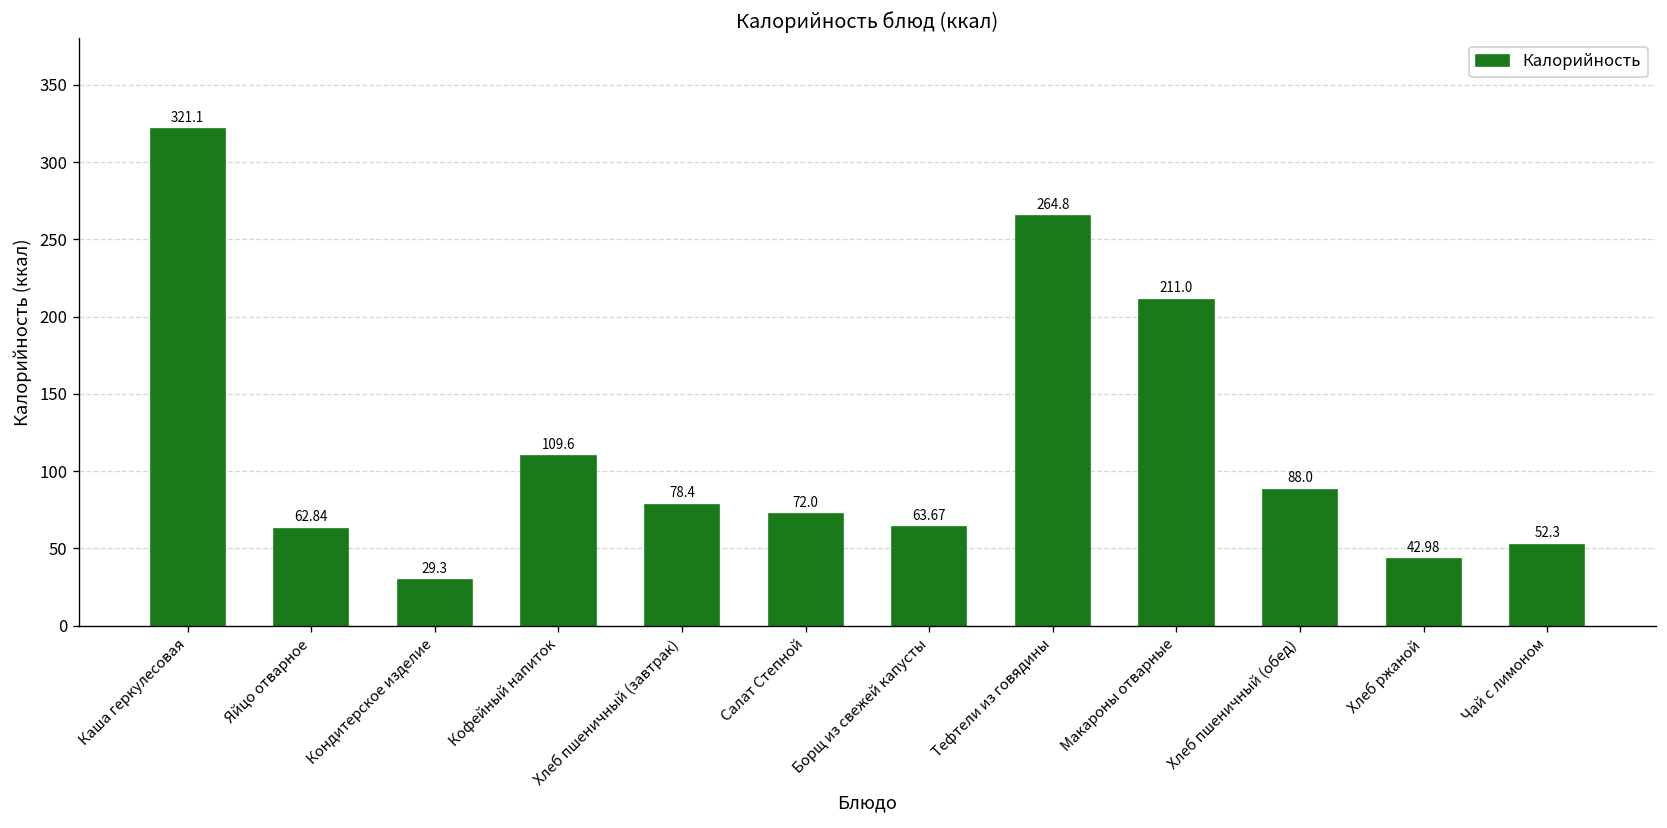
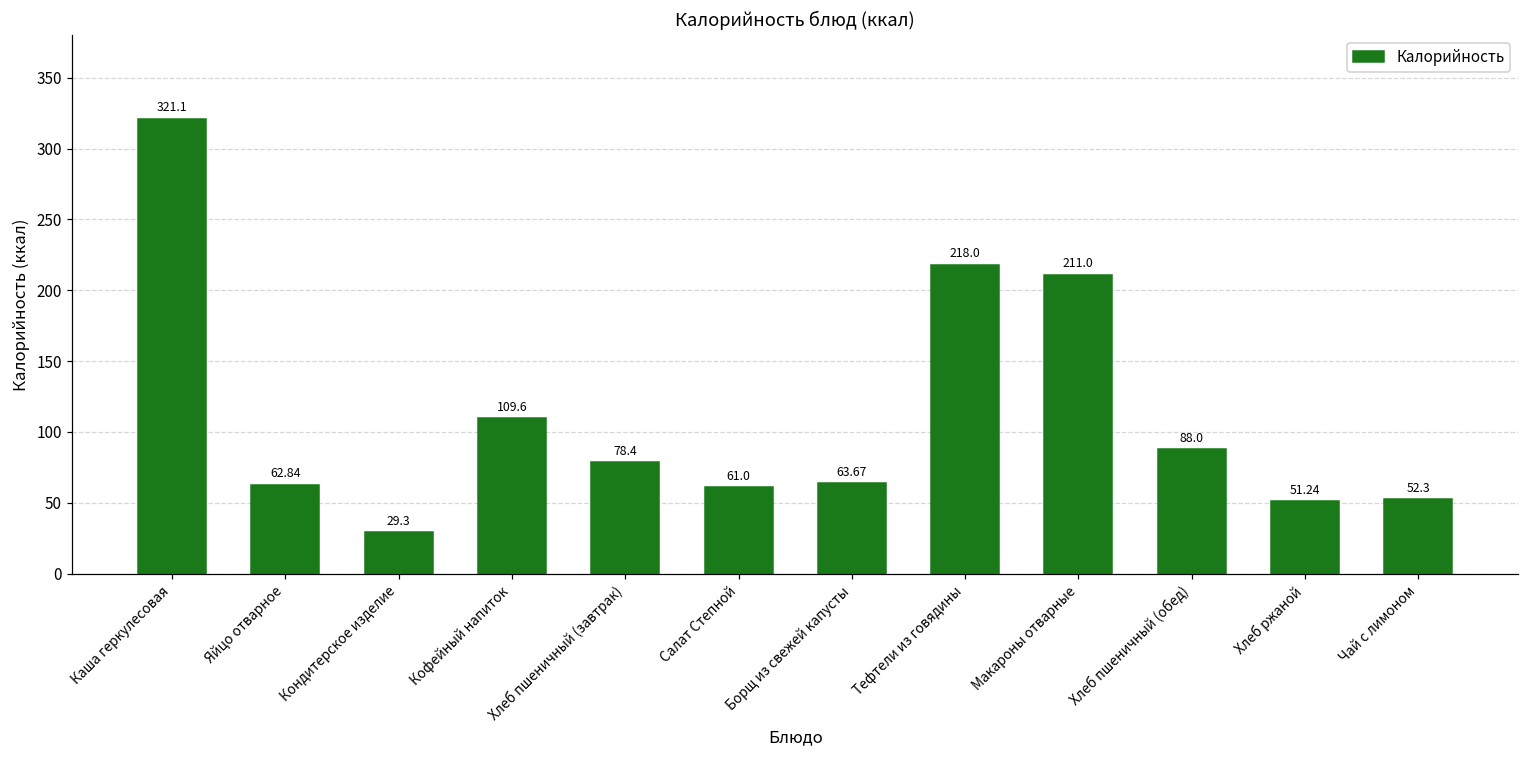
Салат Степной: 72.0 -> 61.0
Тефтели из говядины: 264.8 -> 218.0
Хлеб ржаной: 42.98 -> 51.24
